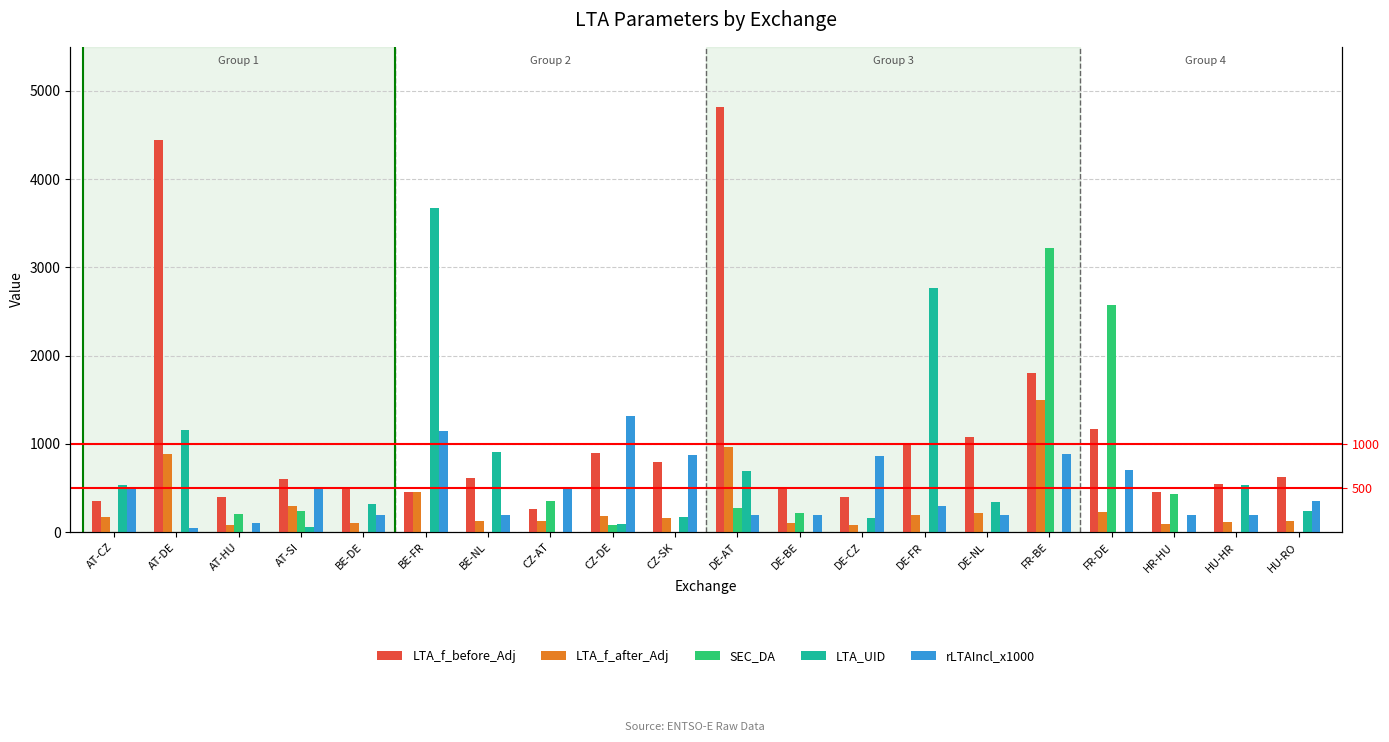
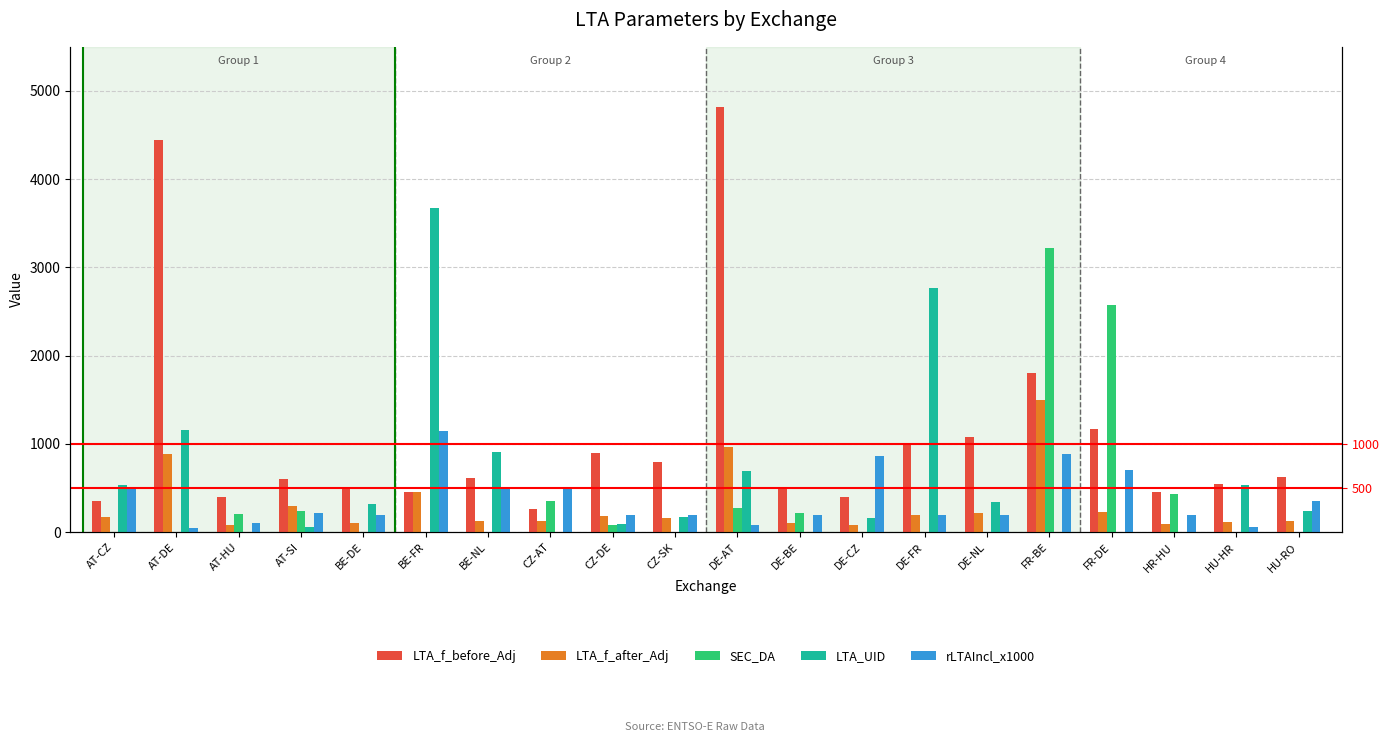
rLTAIncl_x1000, AT-SI: 500 -> 200
rLTAIncl_x1000, BE-NL: 200 -> 500
rLTAIncl_x1000, CZ-DE: 1300 -> 200
rLTAIncl_x1000, CZ-SK: 900 -> 200
rLTAIncl_x1000, DE-AT: 200 -> 100
rLTAIncl_x1000, DE-FR: 300 -> 200
rLTAIncl_x1000, HU-HR: 200 -> 100
